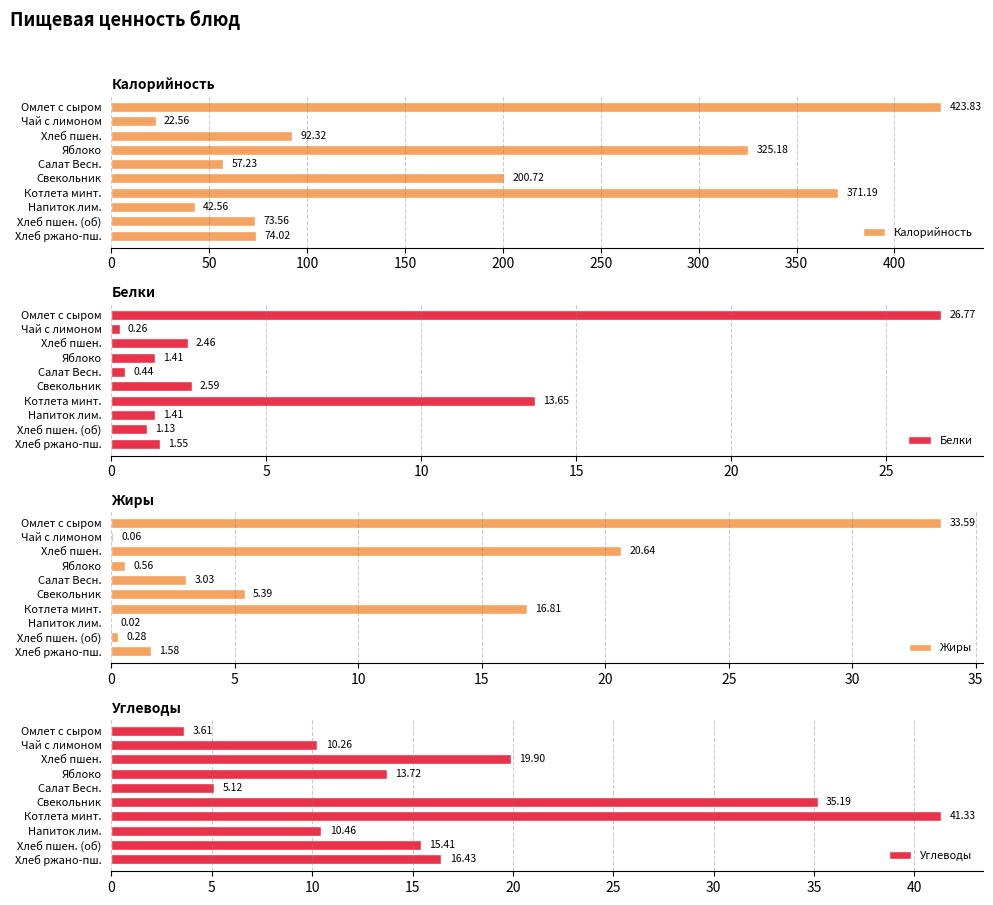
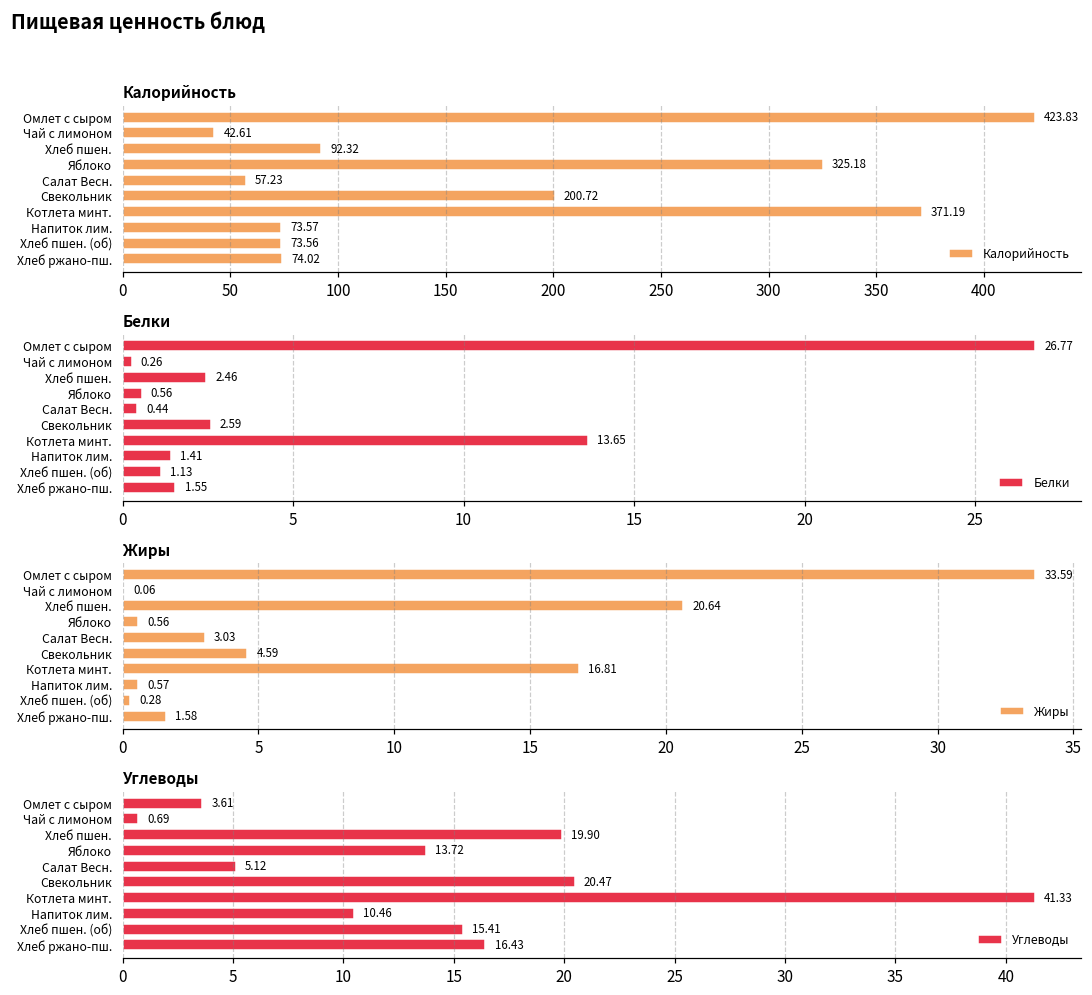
Калорийность, Чай с лимоном: 22.56 -> 42.61
Калорийность, Напиток лим.: 42.56 -> 73.57
Белки, Яблоко: 1.41 -> 0.56
Жиры, Свекольник: 5.39 -> 4.59
Жиры, Напиток лим.: 0.02 -> 0.57
Углеводы, Чай с лимоном: 10.26 -> 0.69
Углеводы, Свекольник: 35.19 -> 20.47
